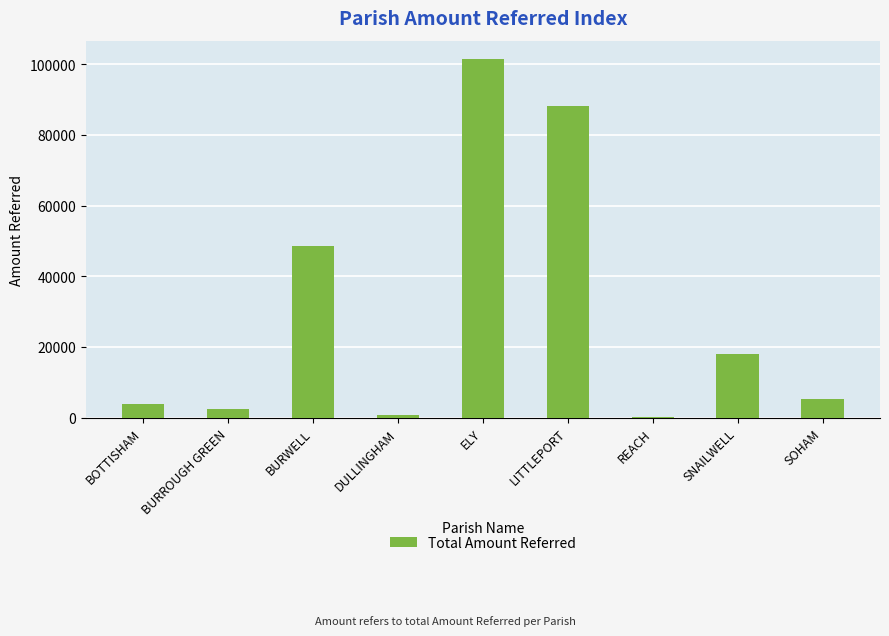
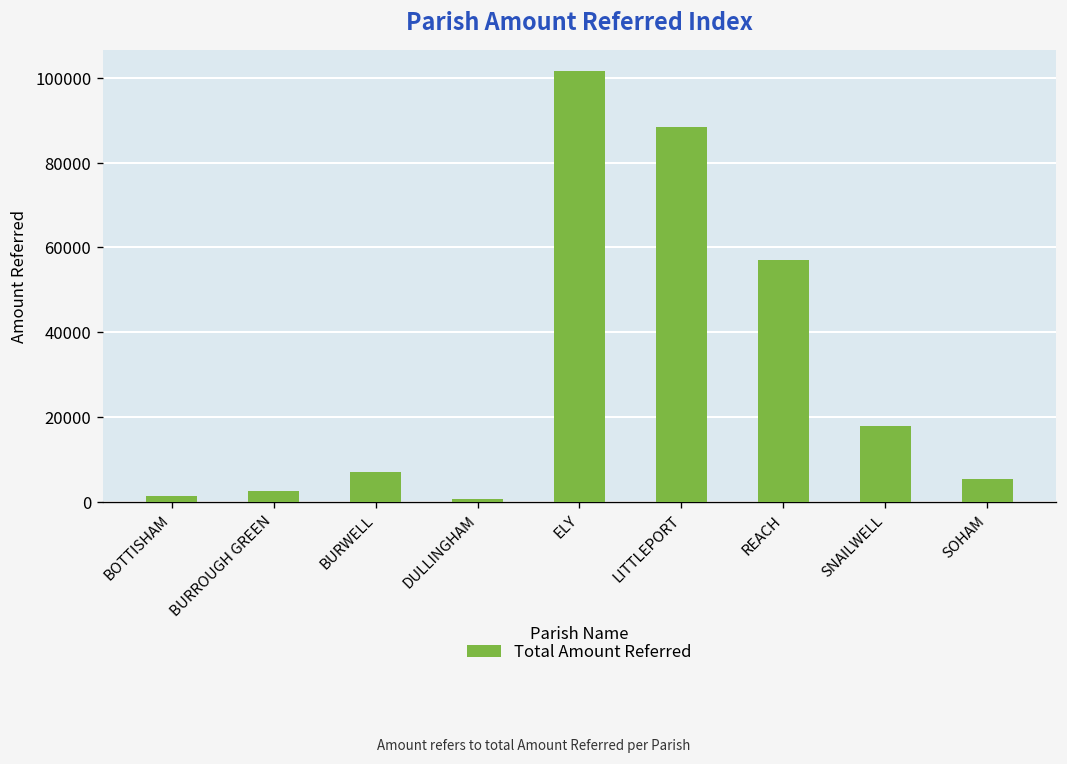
BOTTISHAM: 4000 -> 1000
BURWELL: 49000 -> 7000
REACH: 0 -> 57000
